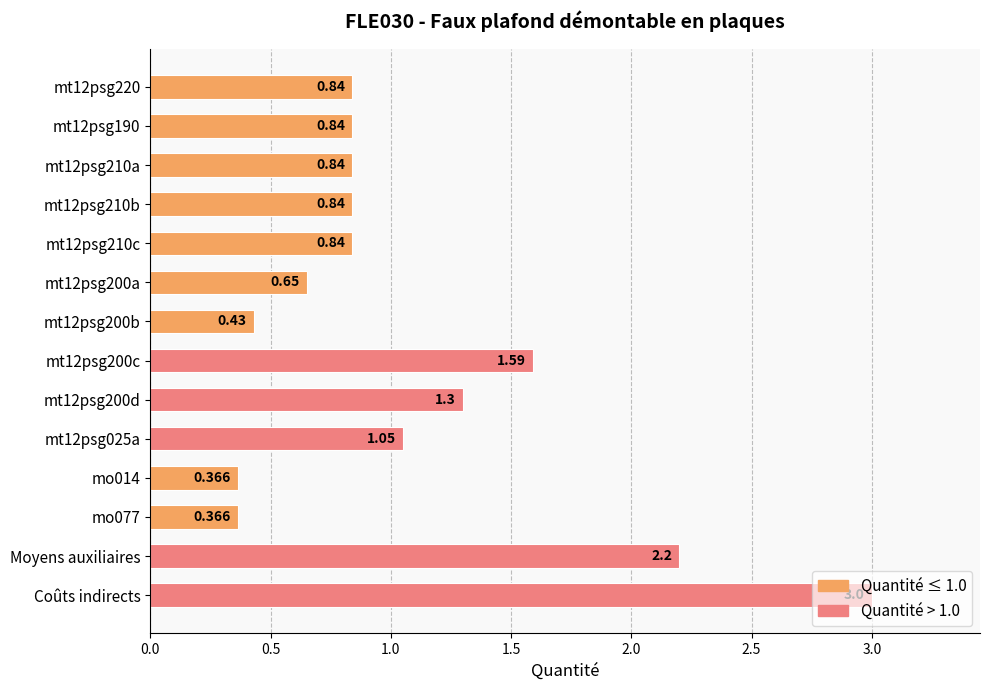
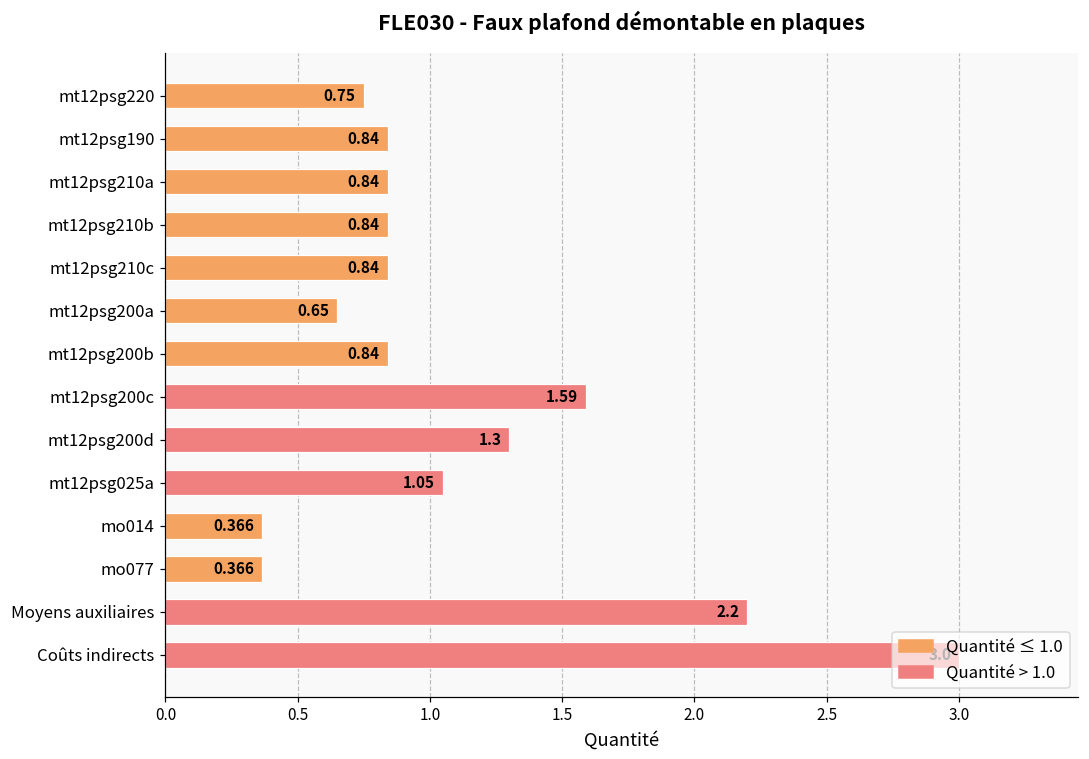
mt12psg220: 0.84 -> 0.75
mt12psg200b: 0.43 -> 0.84
